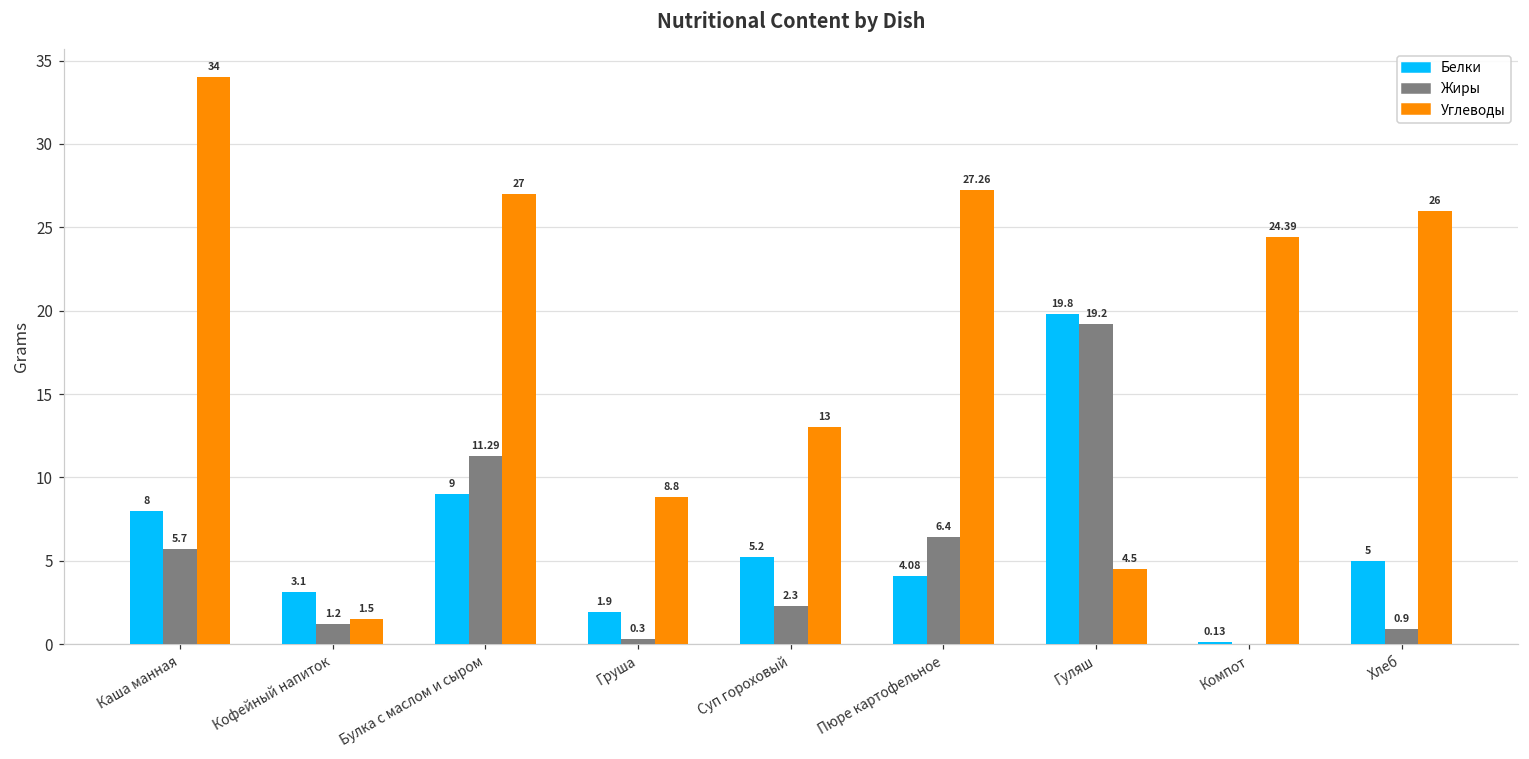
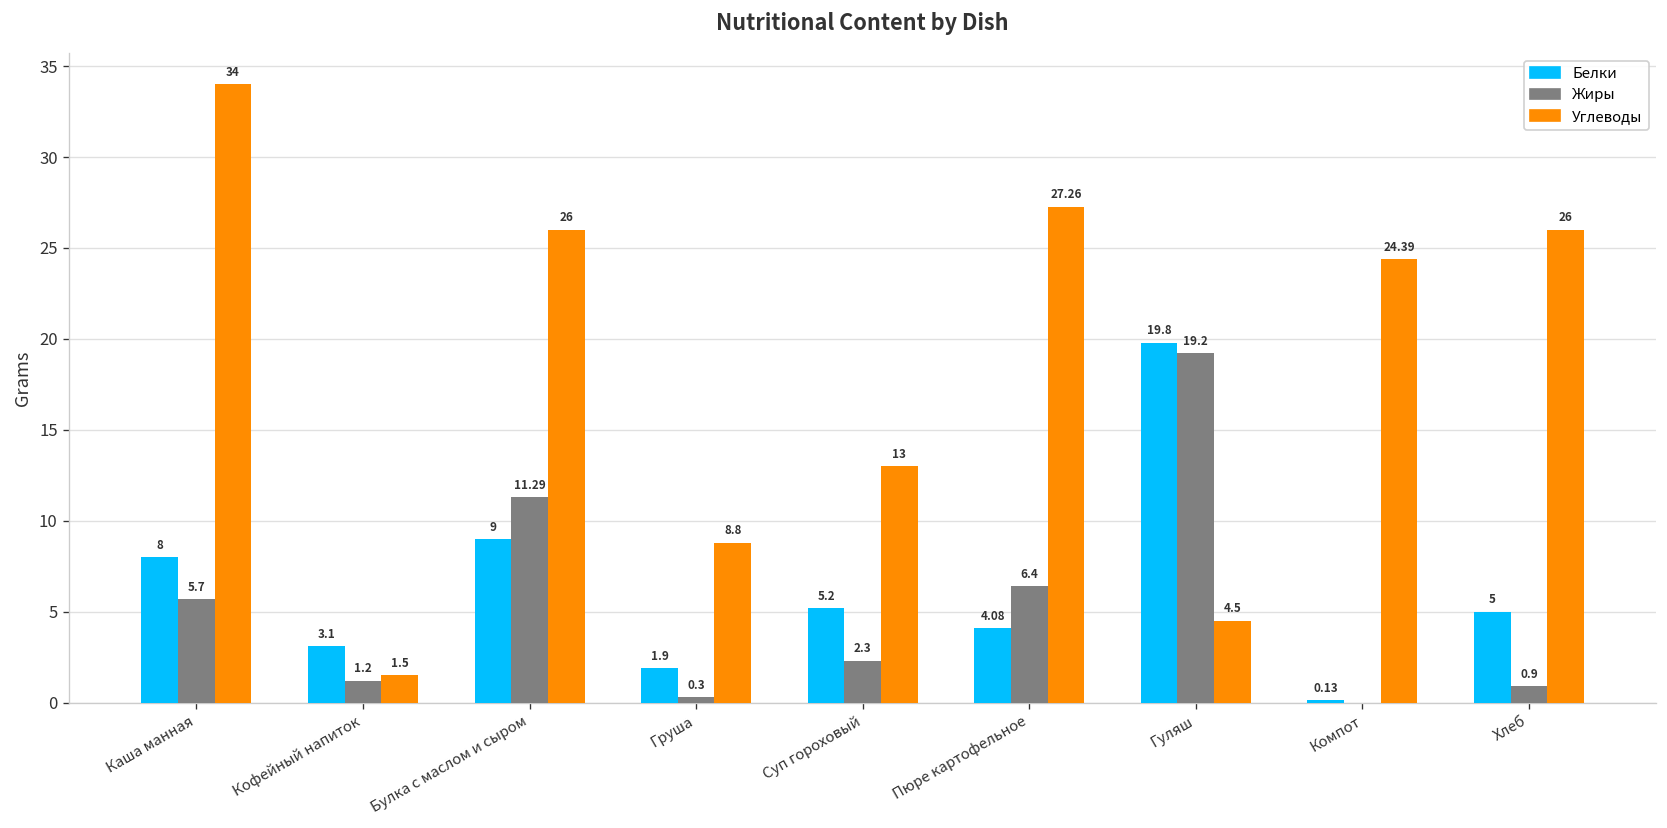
Углеводы, Булка с маслом и сыром: 27 -> 26
